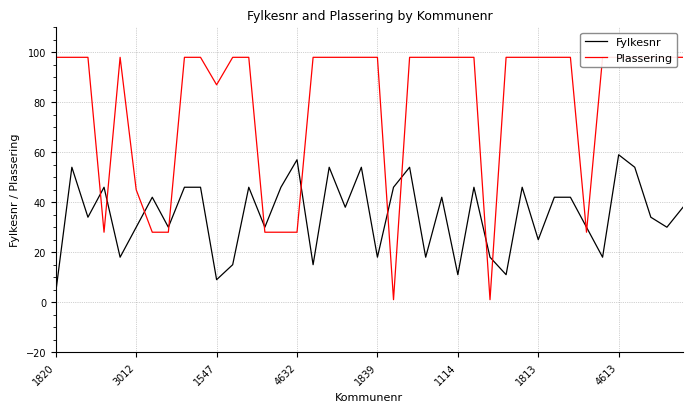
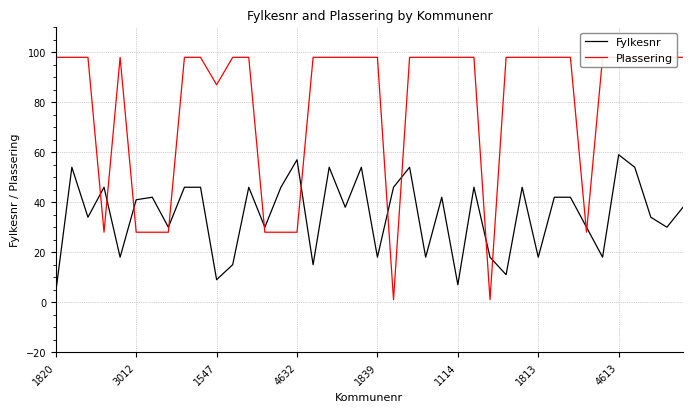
Fylkesnr, 3012: 30 -> 41
Plassering, 3012: 45 -> 28
Fylkesnr, 1114: 11 -> 7
Fylkesnr, 1813: 25 -> 18
